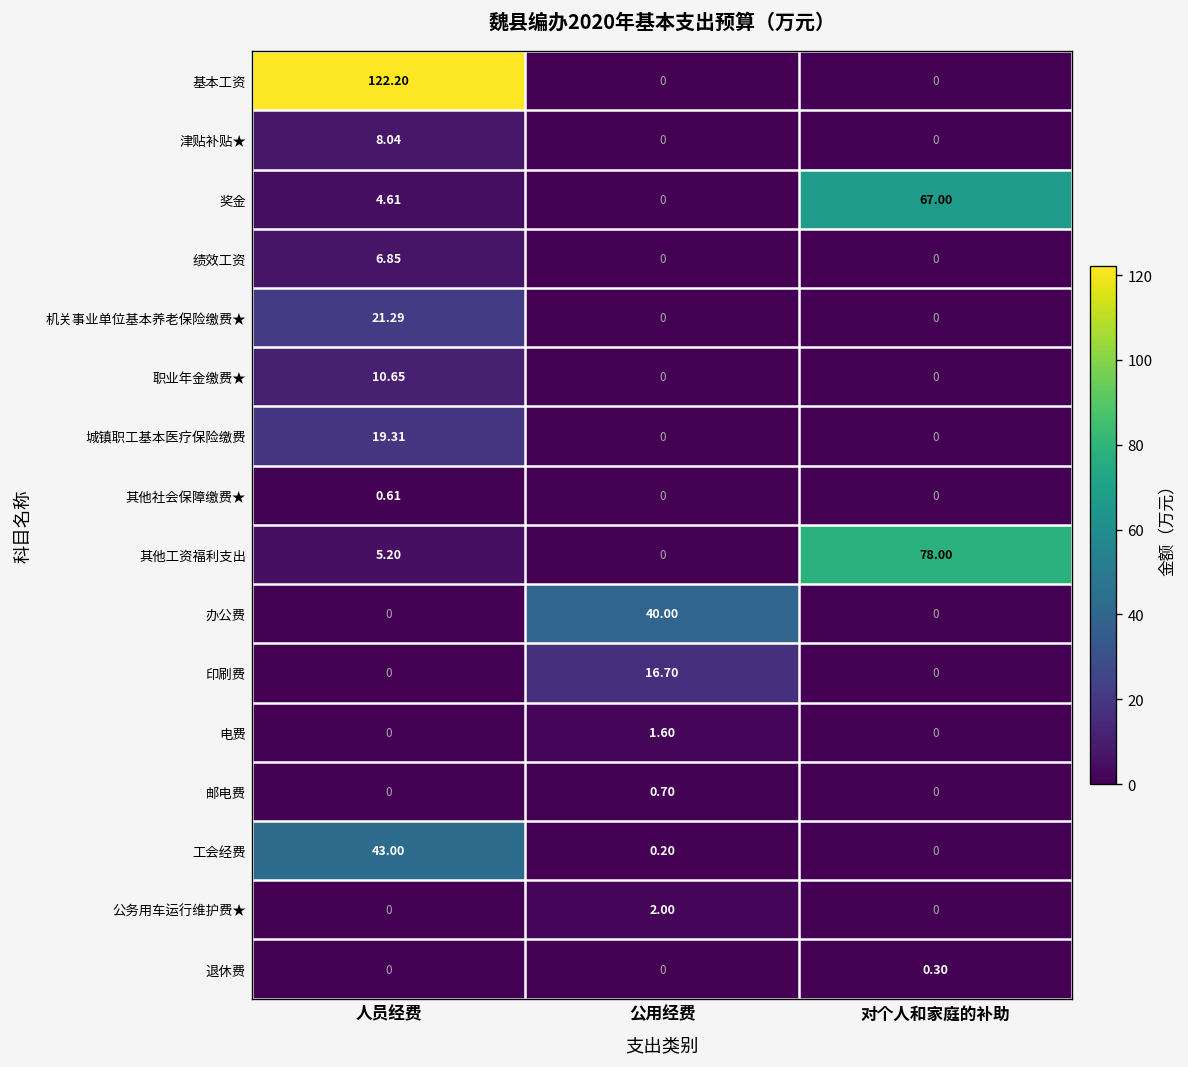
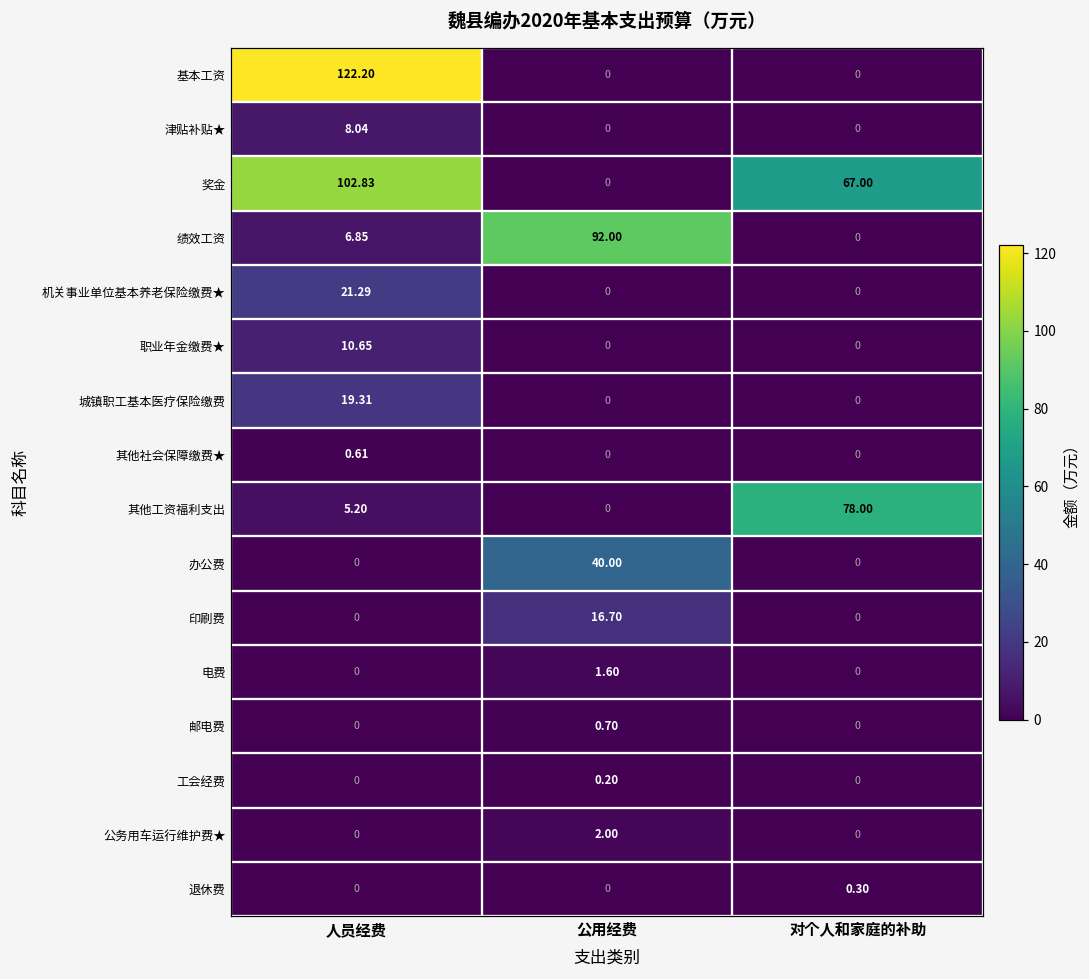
奖金, 人员经费: 4.61 -> 102.83
绩效工资, 公用经费: 0 -> 92.00
工会经费, 人员经费: 43.00 -> 0
